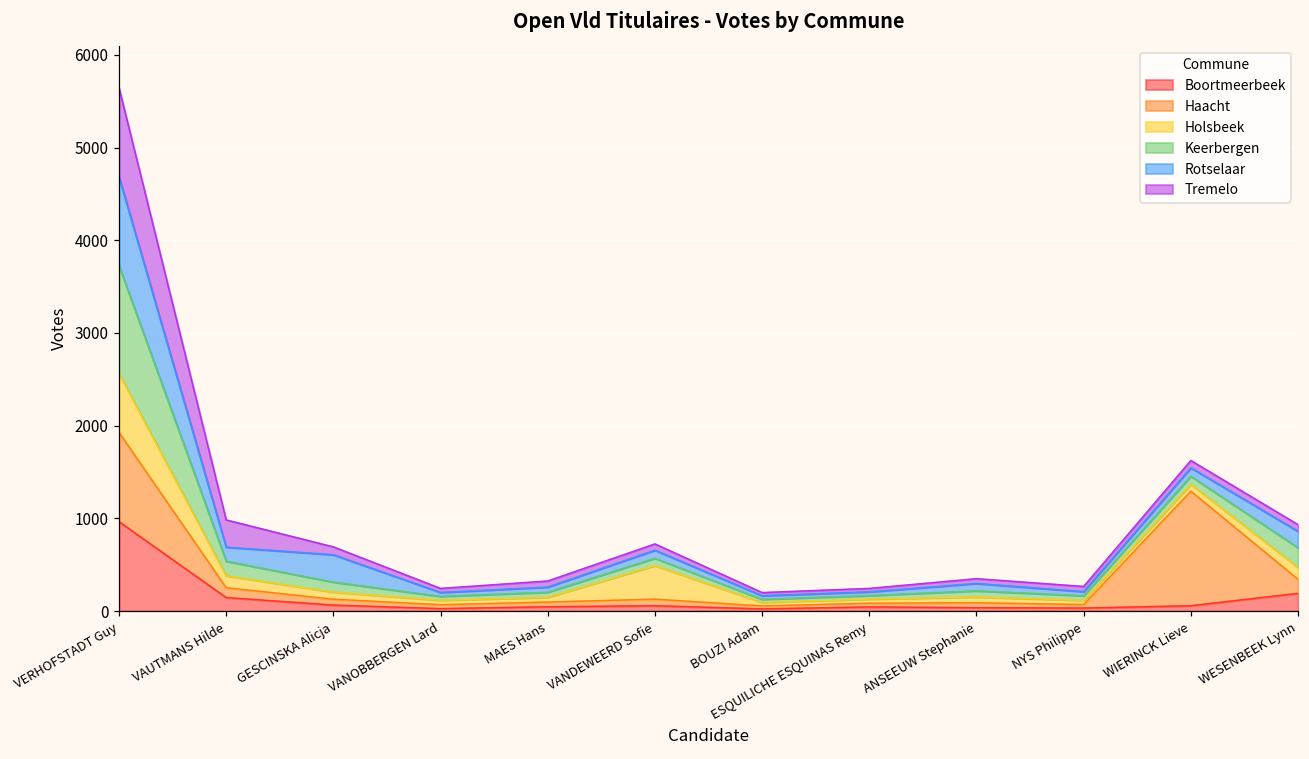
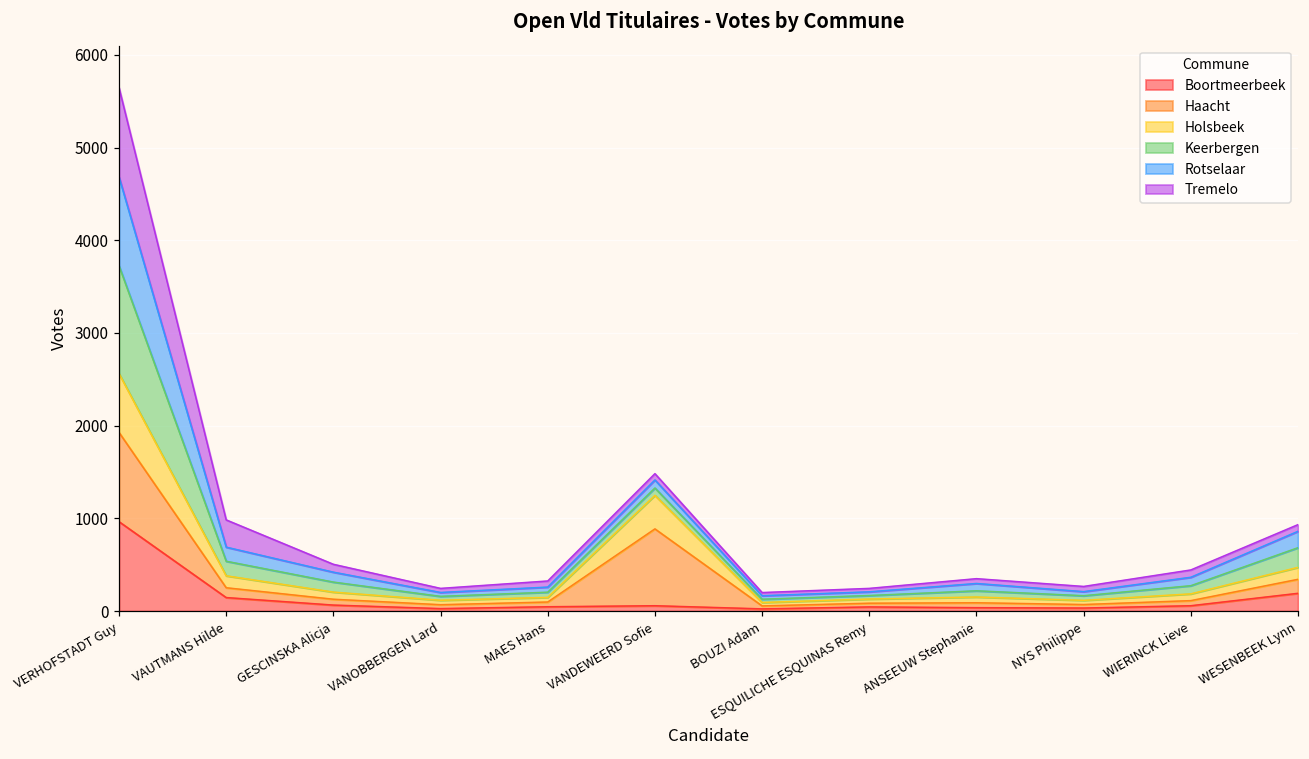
Rotselaar, GESCINSKA Alicja: 300 -> 100
Haacht, VANDEWEERD Sofie: 100 -> 800
Haacht, WIERINCK Lieve: 1200 -> 100
